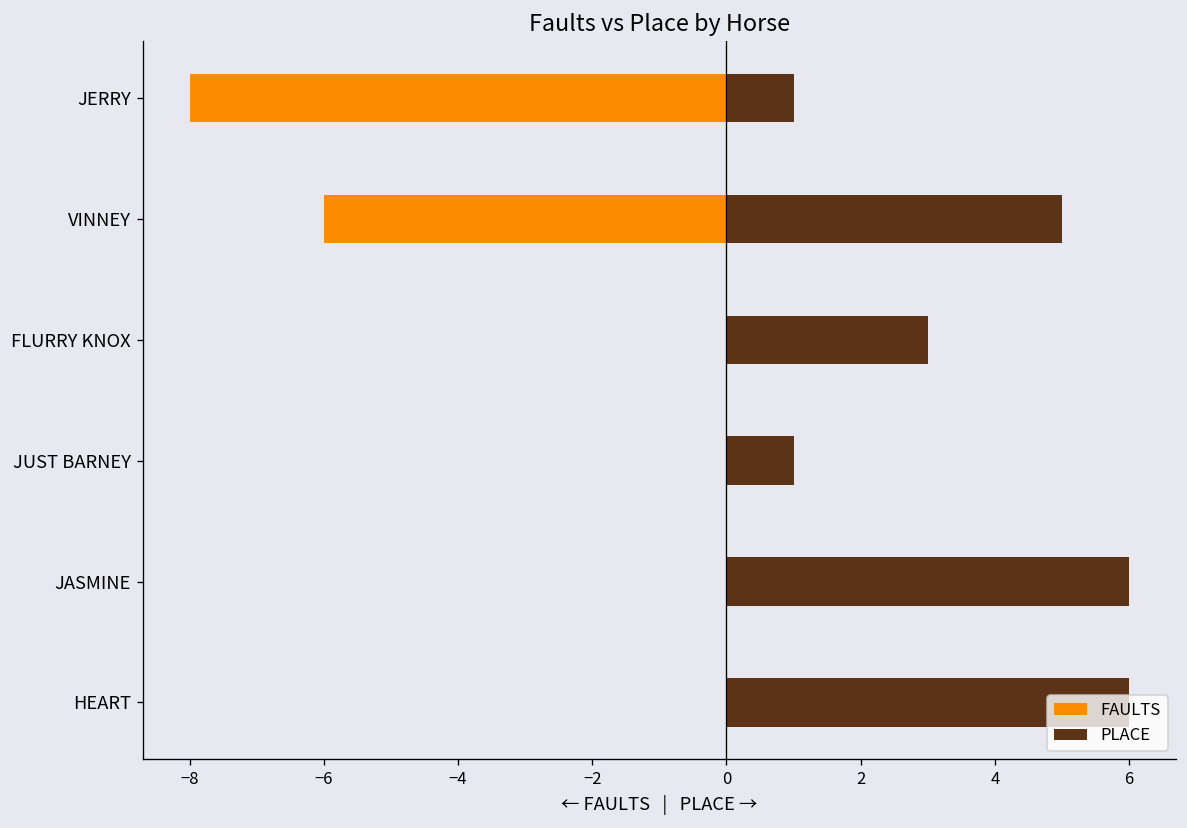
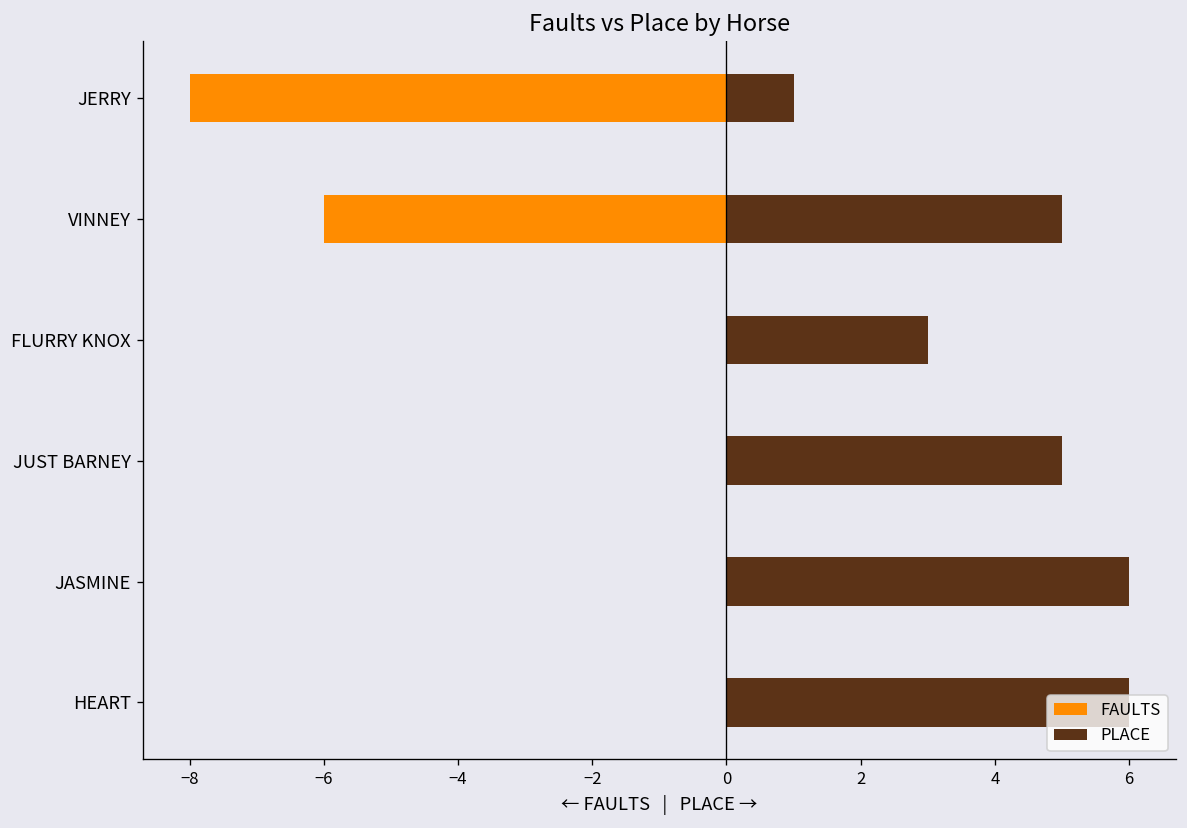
PLACE, JUST BARNEY: 1 -> 5
